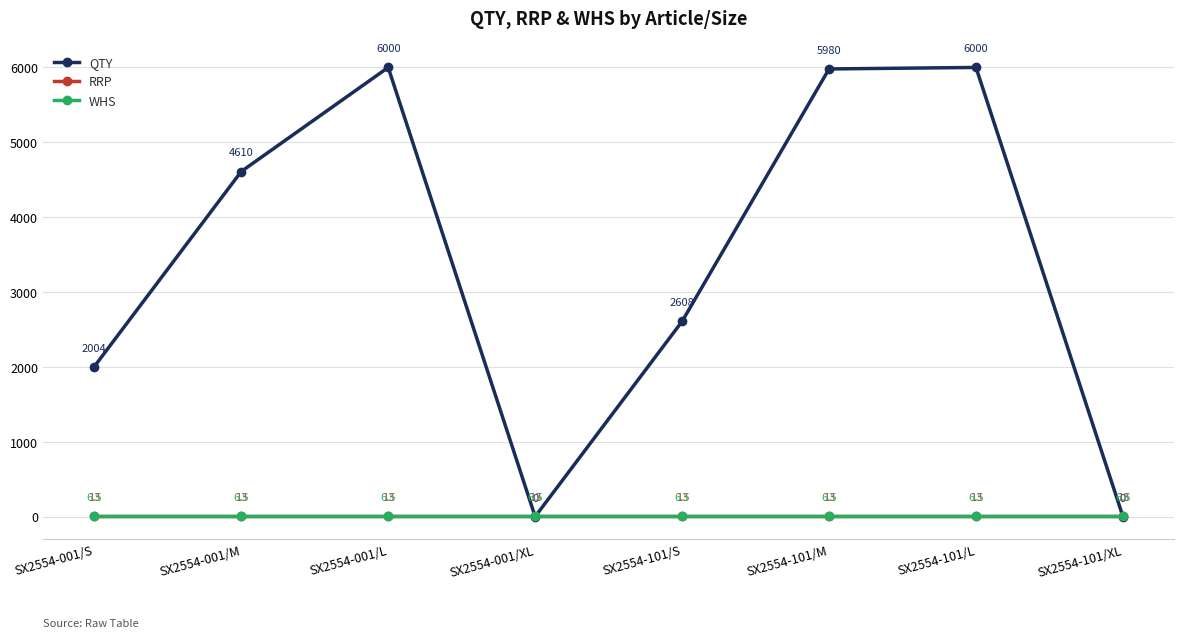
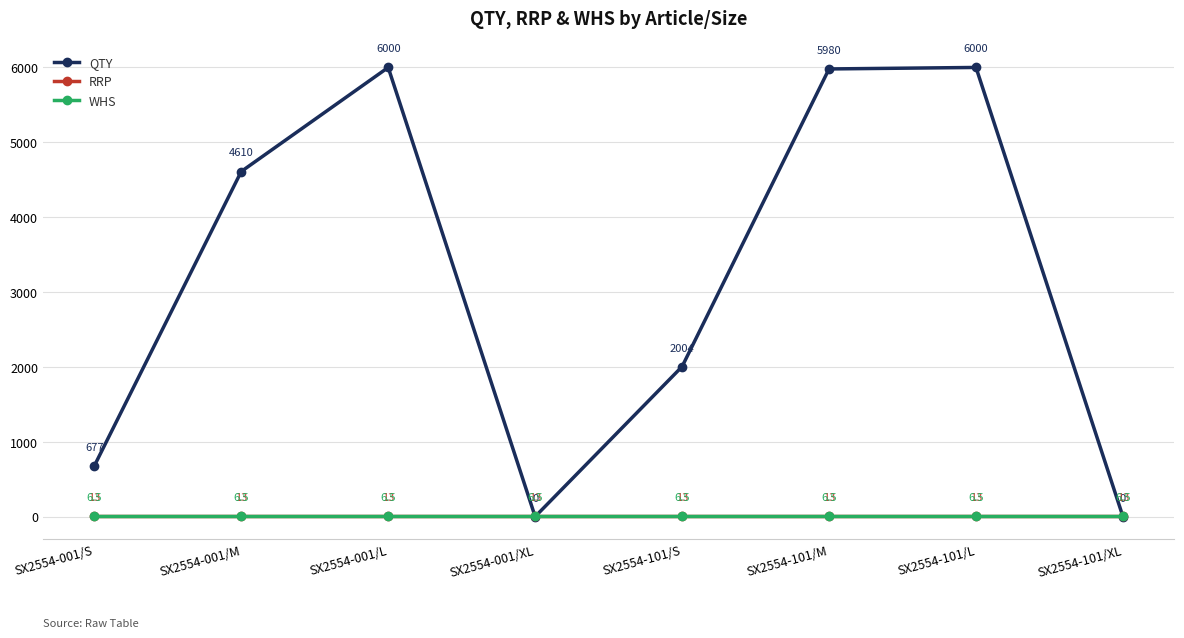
QTY, SX2554-001/S: 2004 -> 677
QTY, SX2554-101/S: 2608 -> 2004
